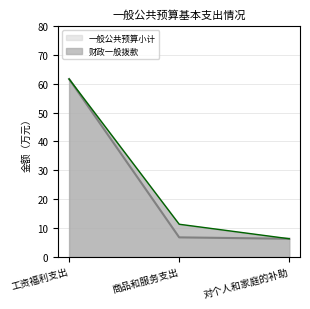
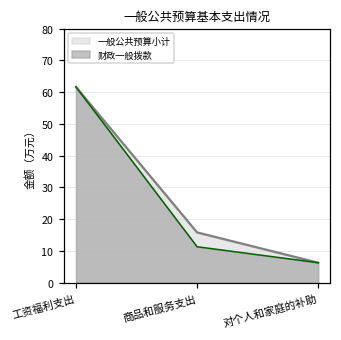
一般公共预算小计, 商品和服务支出: 7 -> 16
